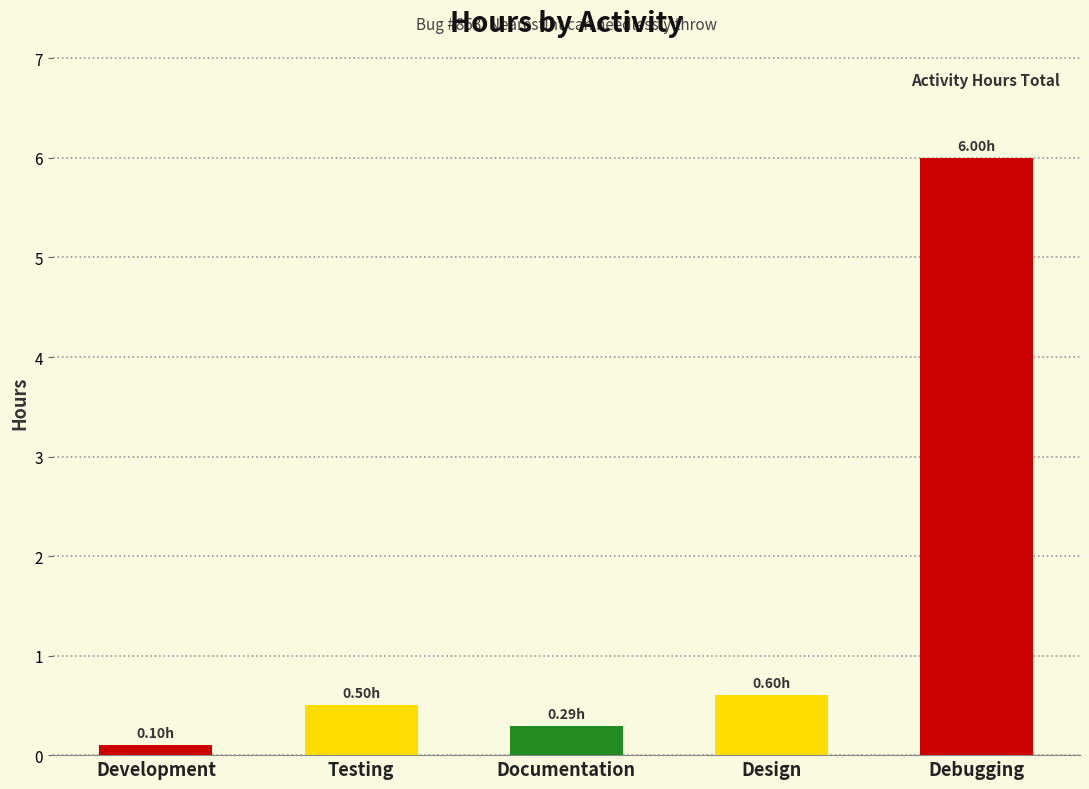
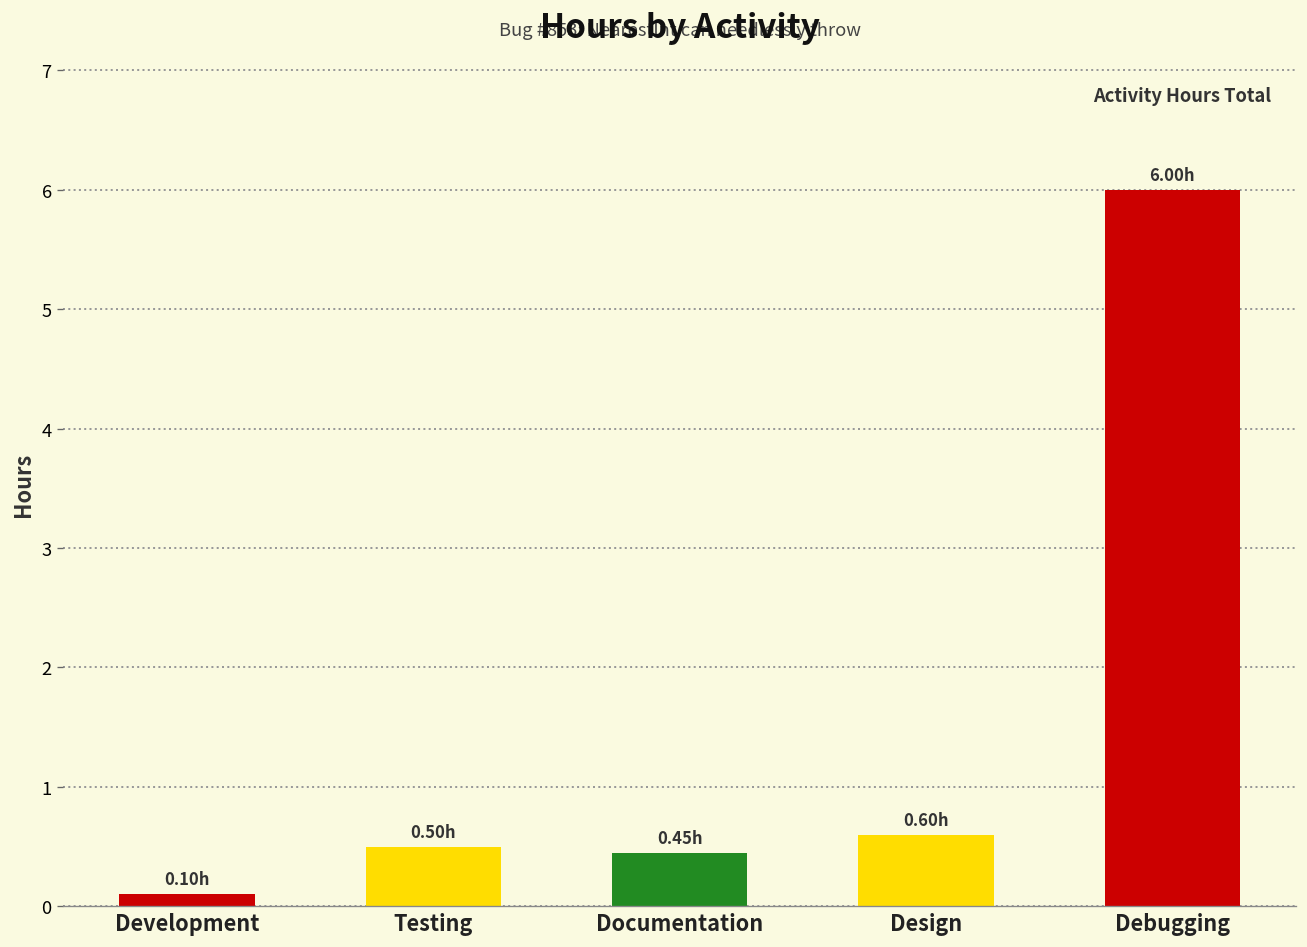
Documentation: 0.29h -> 0.45h
